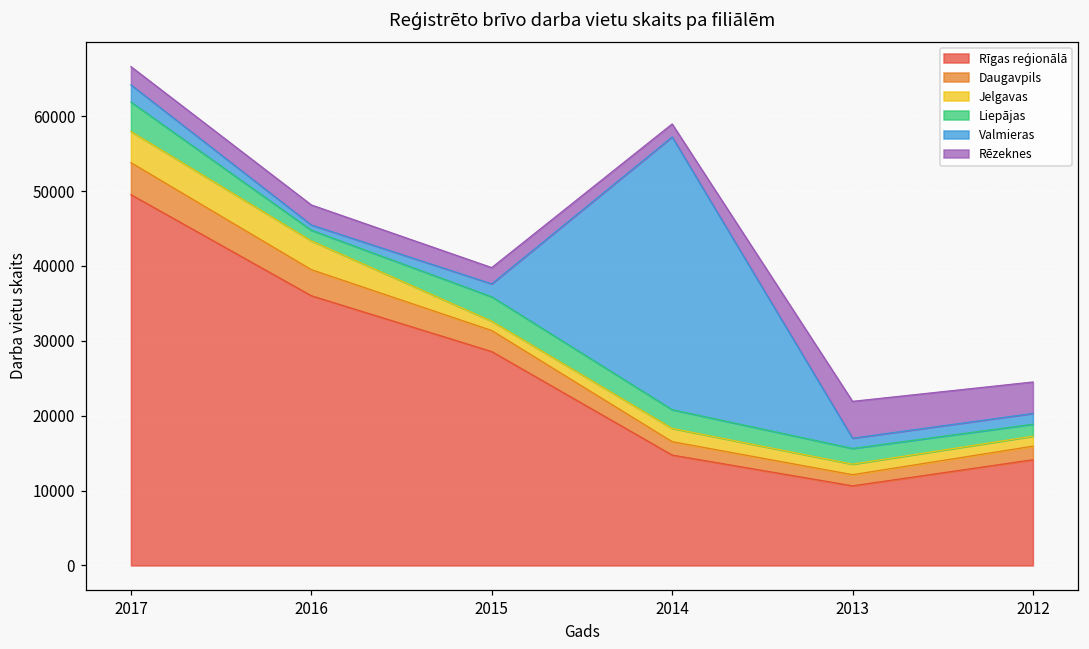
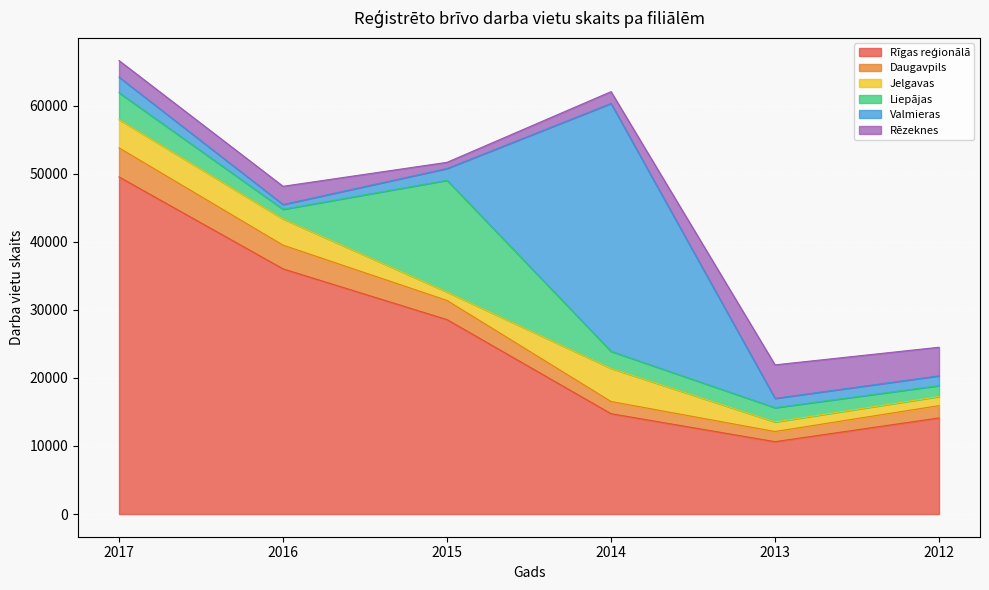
Liepājas, 2015: 3000 -> 16000
Rēzeknes, 2015: 2000 -> 1000
Jelgavas, 2014: 2000 -> 5000
